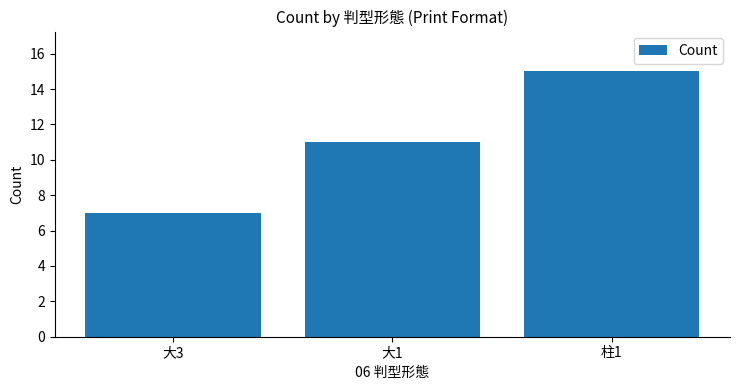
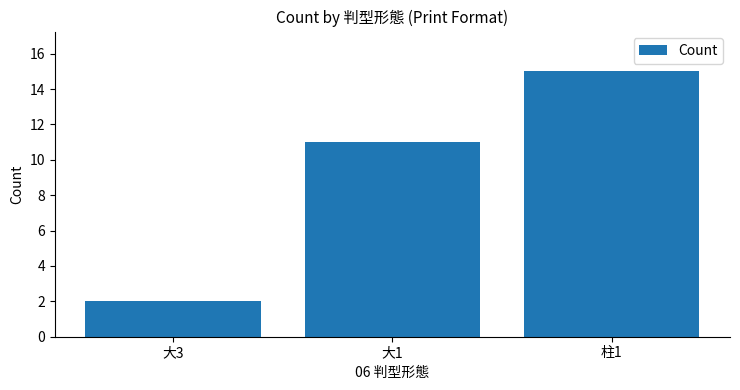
大3: 7 -> 2
